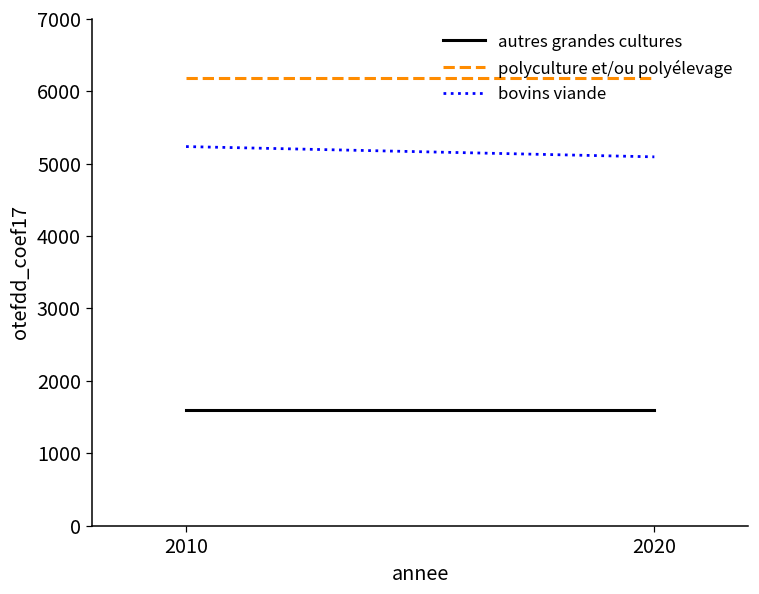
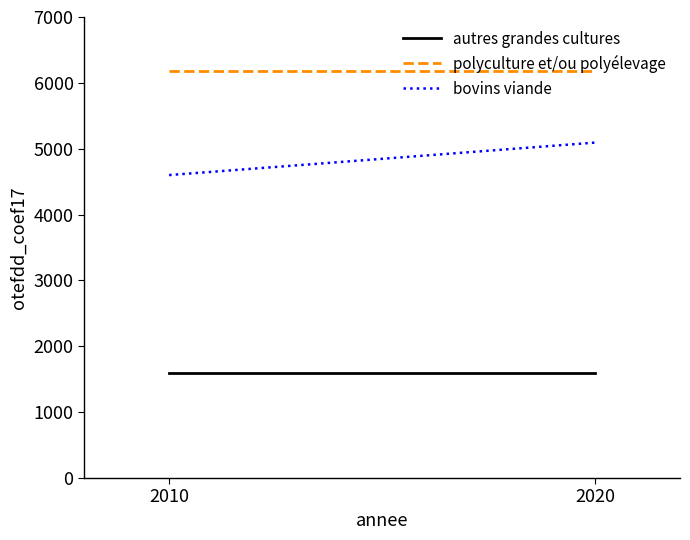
bovins viande, 2010: 5200 -> 4600
